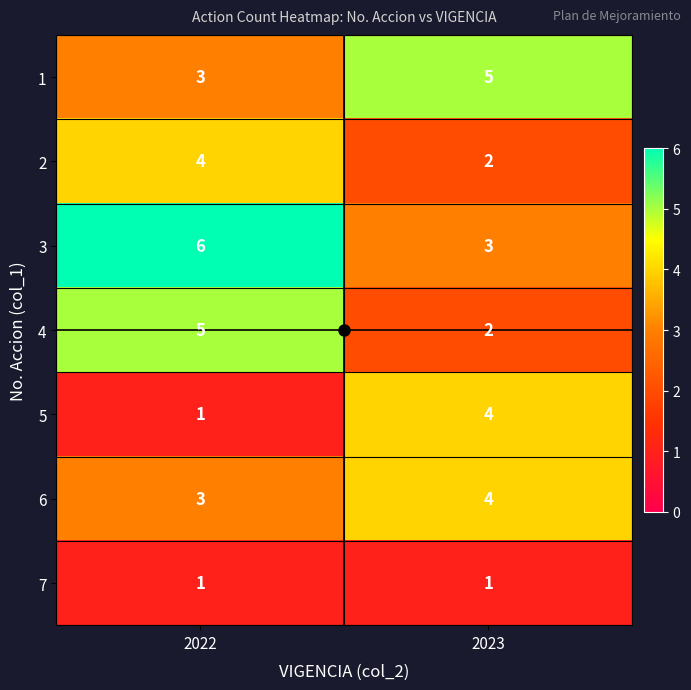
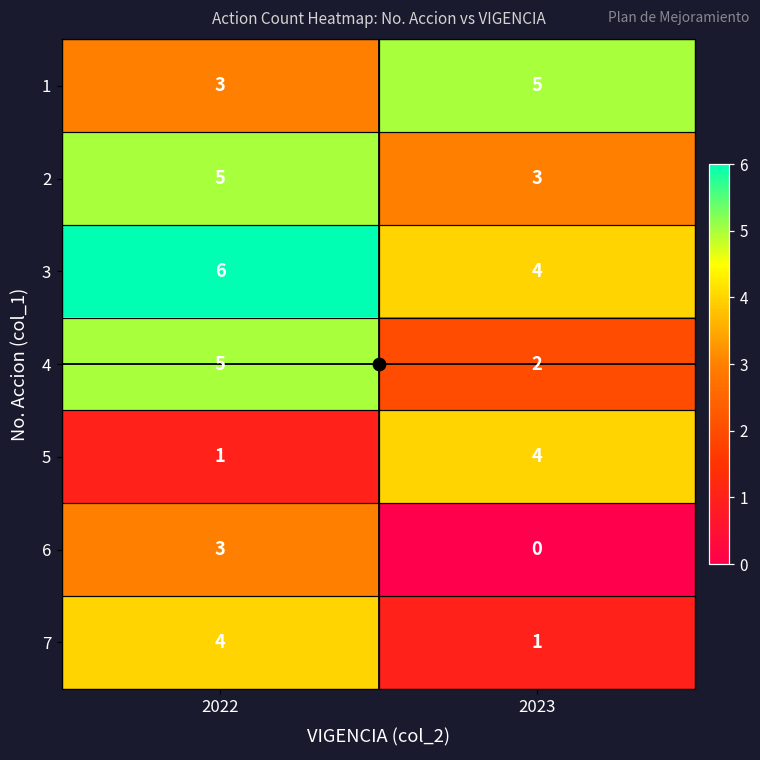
2, 2022: 4 -> 5
2, 2023: 2 -> 3
3, 2023: 3 -> 4
6, 2023: 4 -> 0
7, 2022: 1 -> 4
